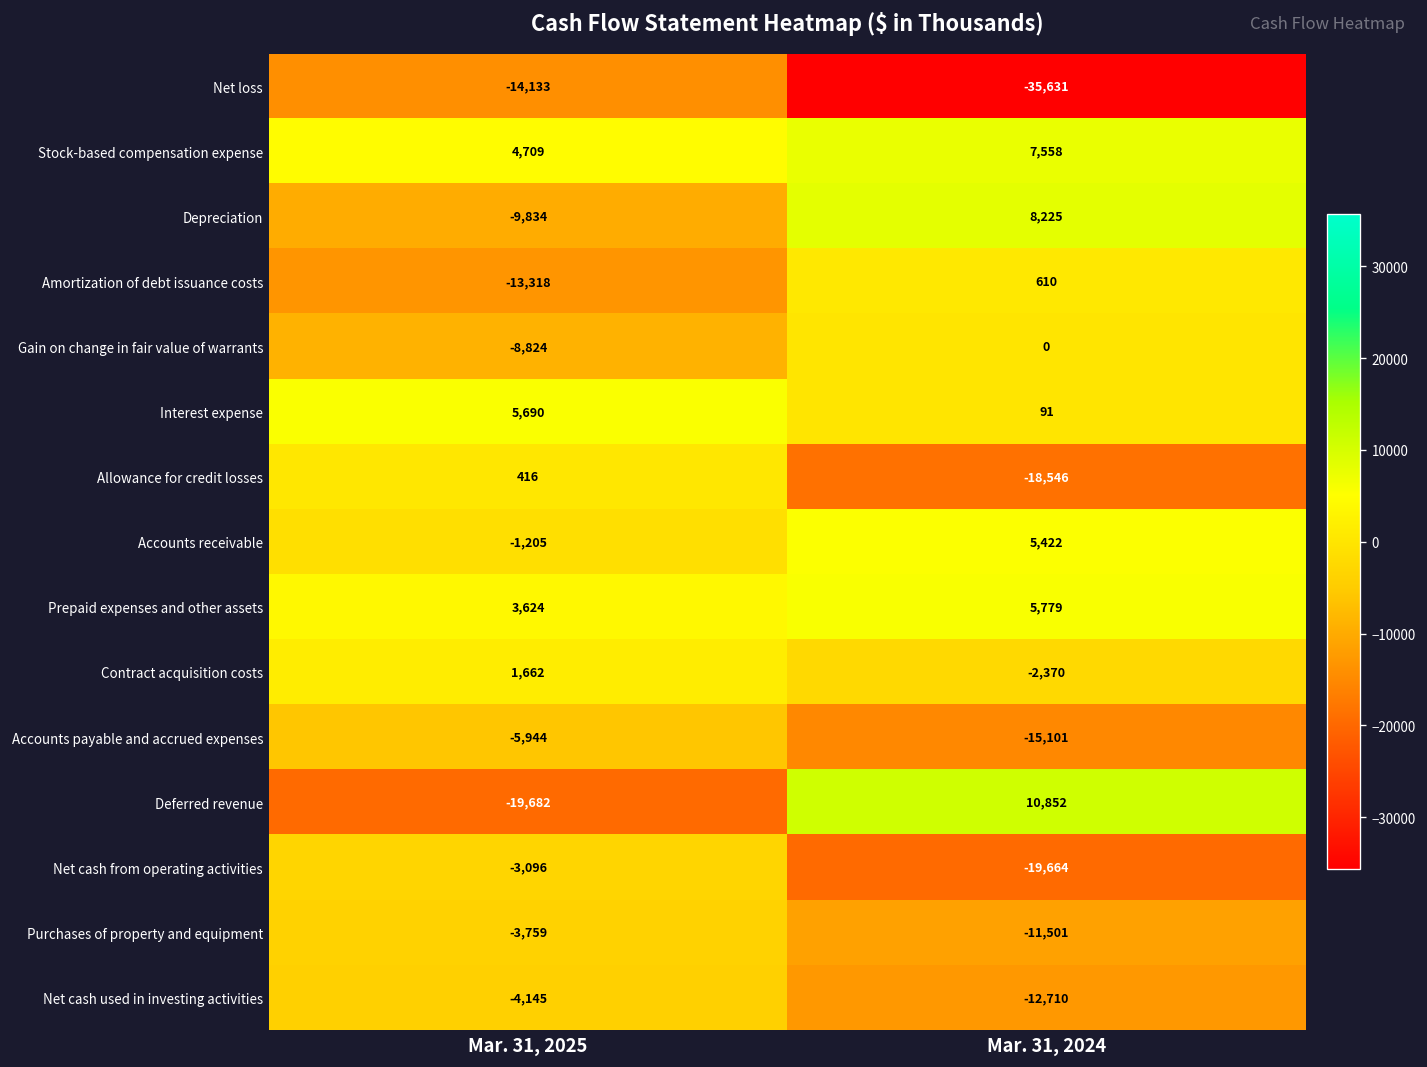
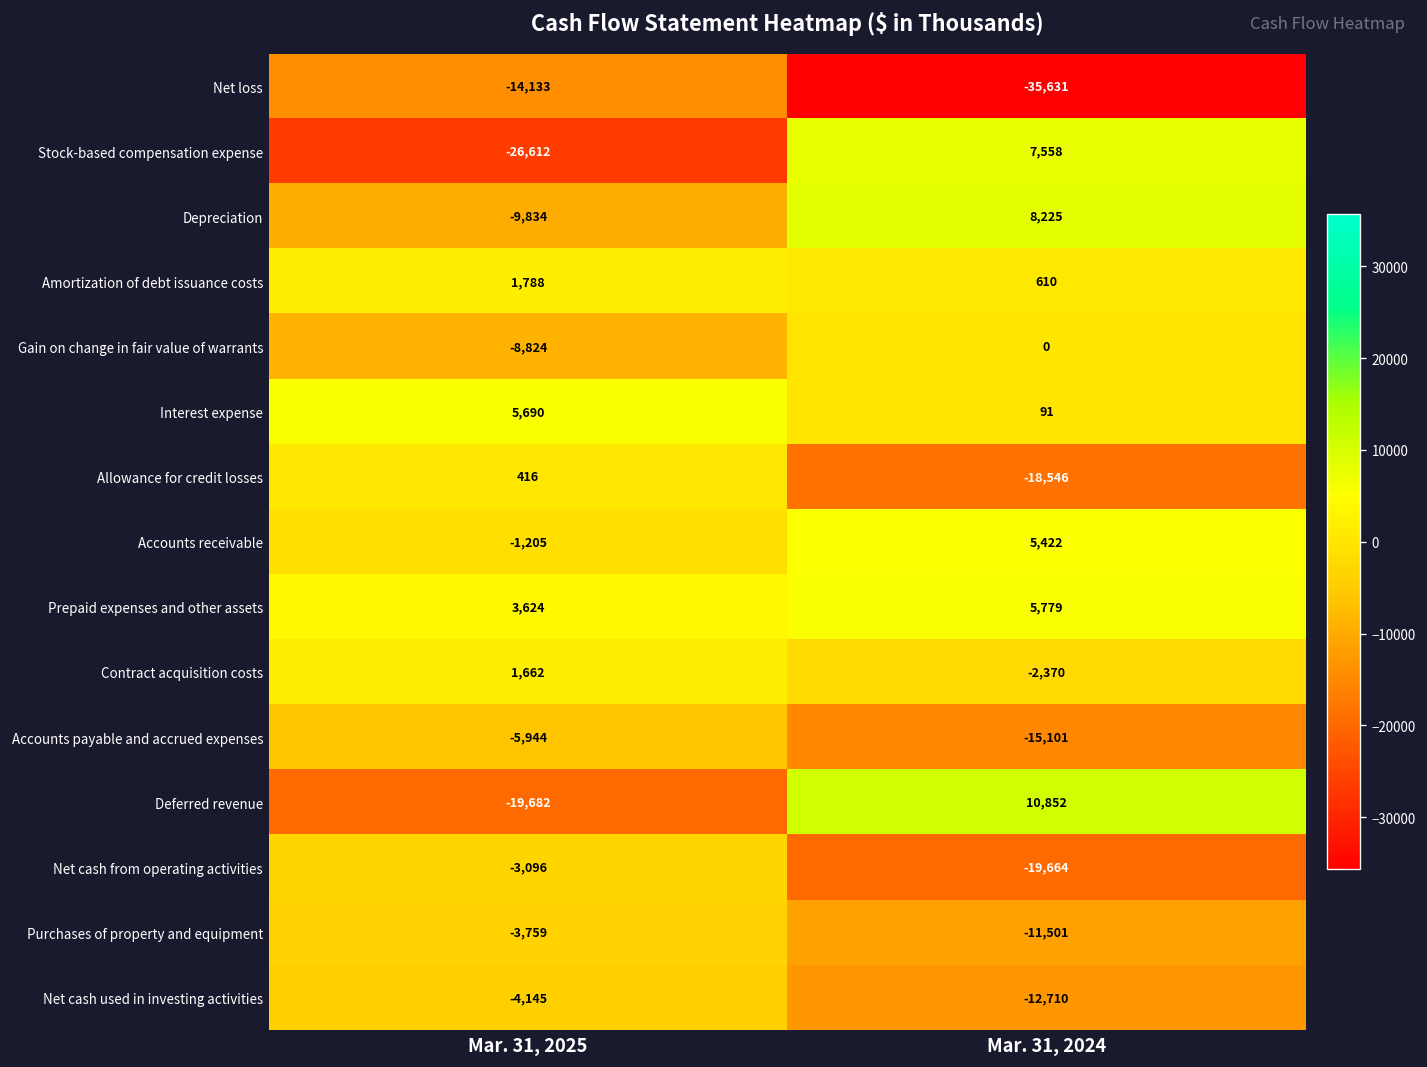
Stock-based compensation expense, Mar. 31, 2025: 4,709 -> -26,612
Amortization of debt issuance costs, Mar. 31, 2025: -13,318 -> 1,788
